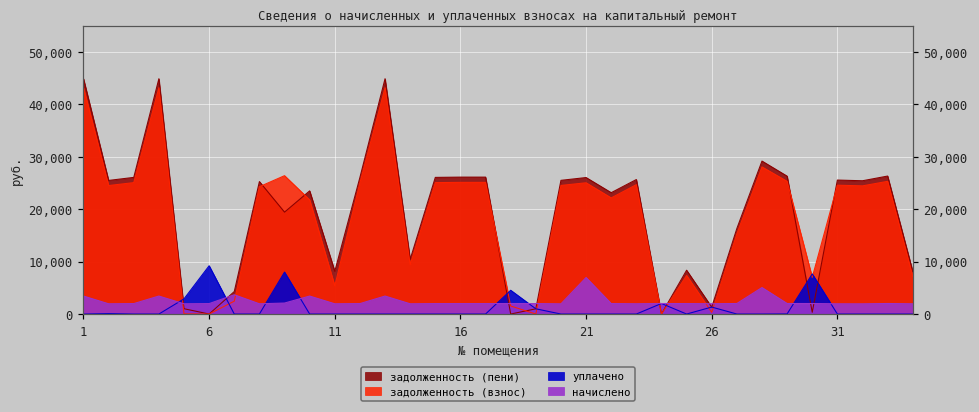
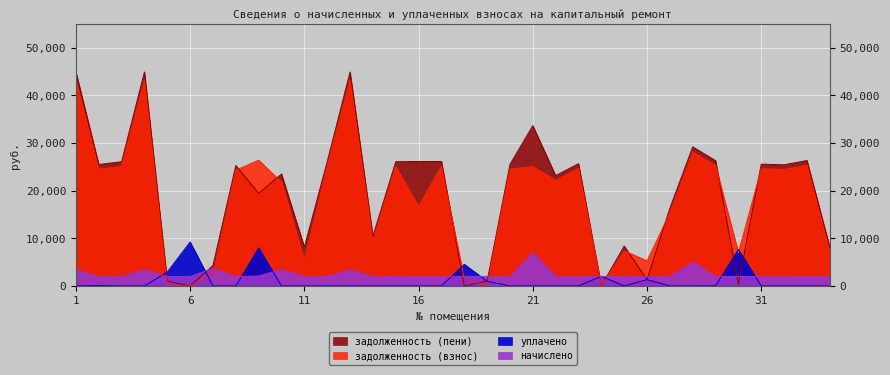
задолженность (взнос), 16: 25,000 -> 17,000
задолженность (пени), 21: 26,000 -> 34,000
задолженность (взнос), 26: 0 -> 5,000
